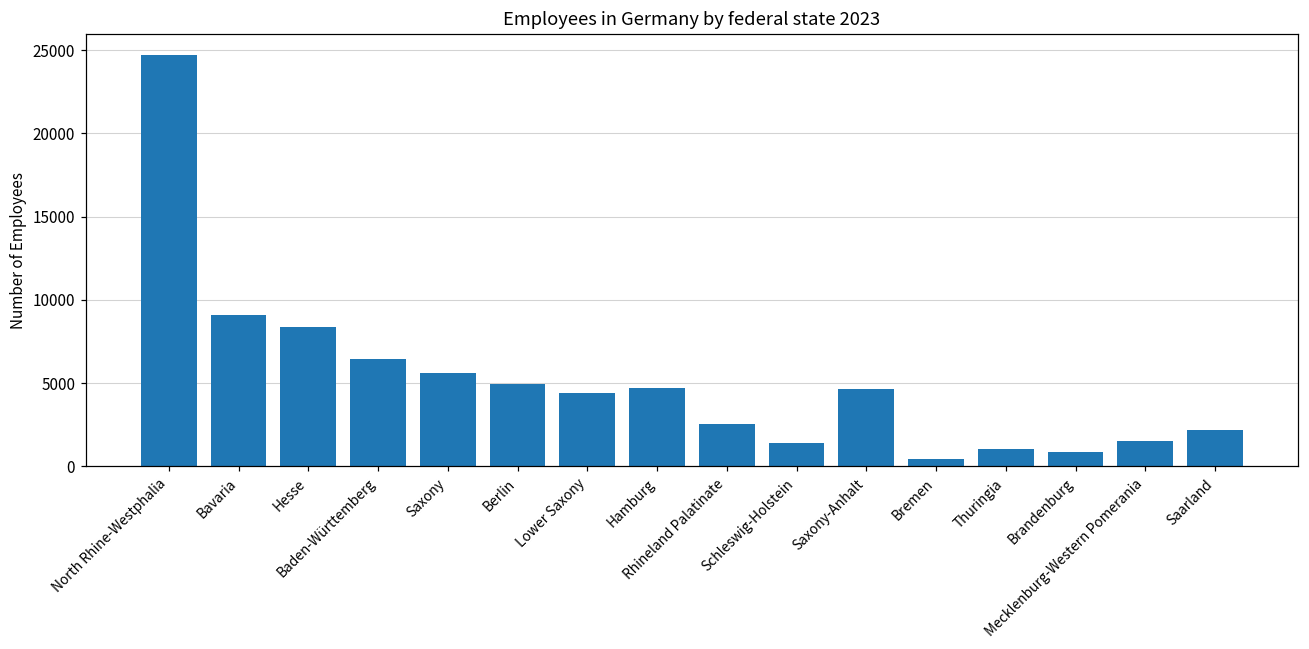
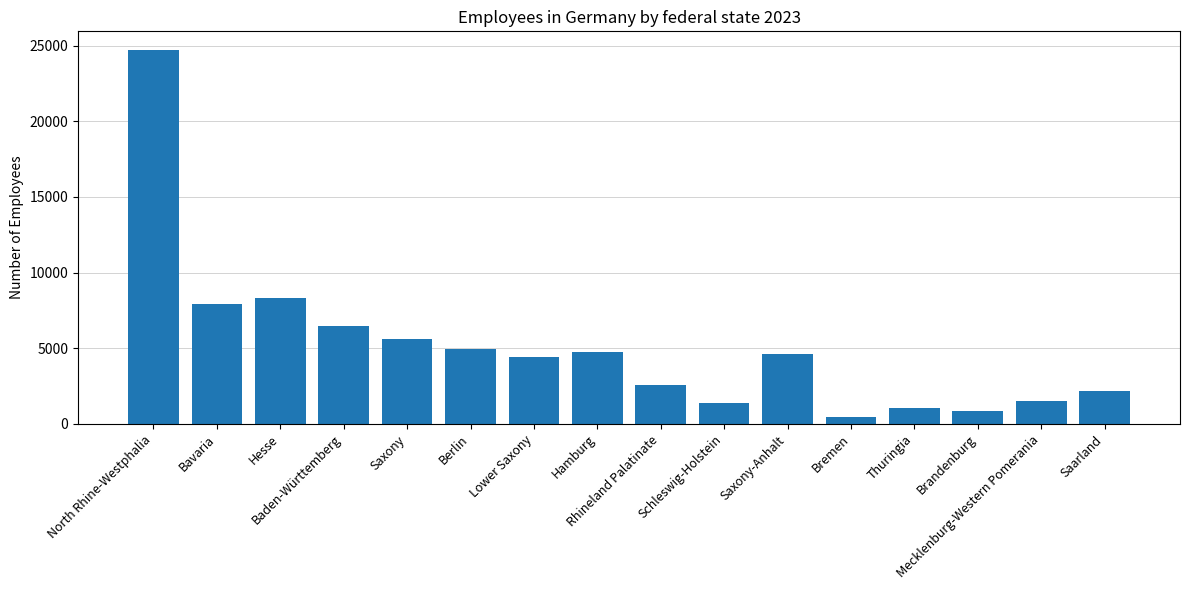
Bavaria: 9100 -> 7900
